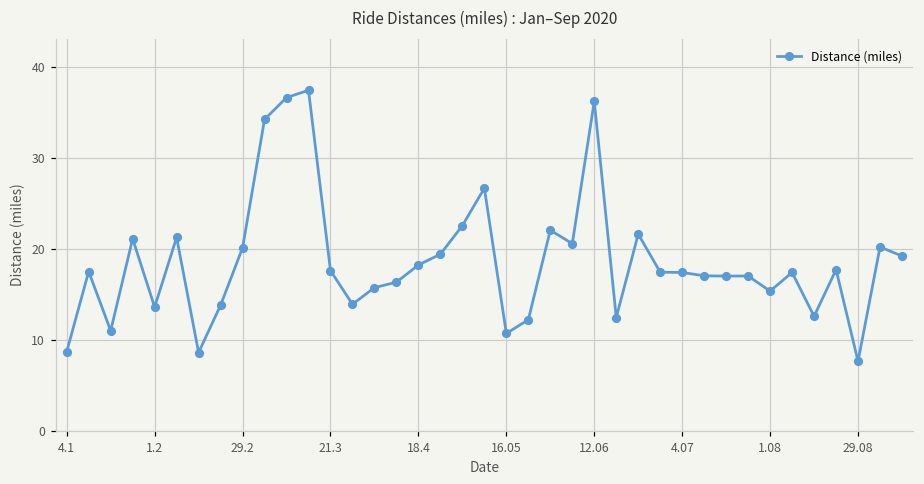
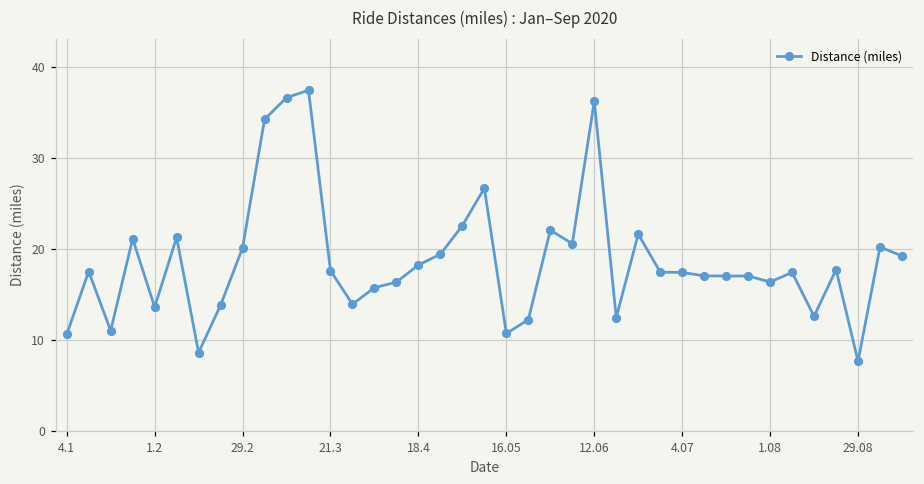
4.1: 9 -> 11
1.08: 15 -> 16
